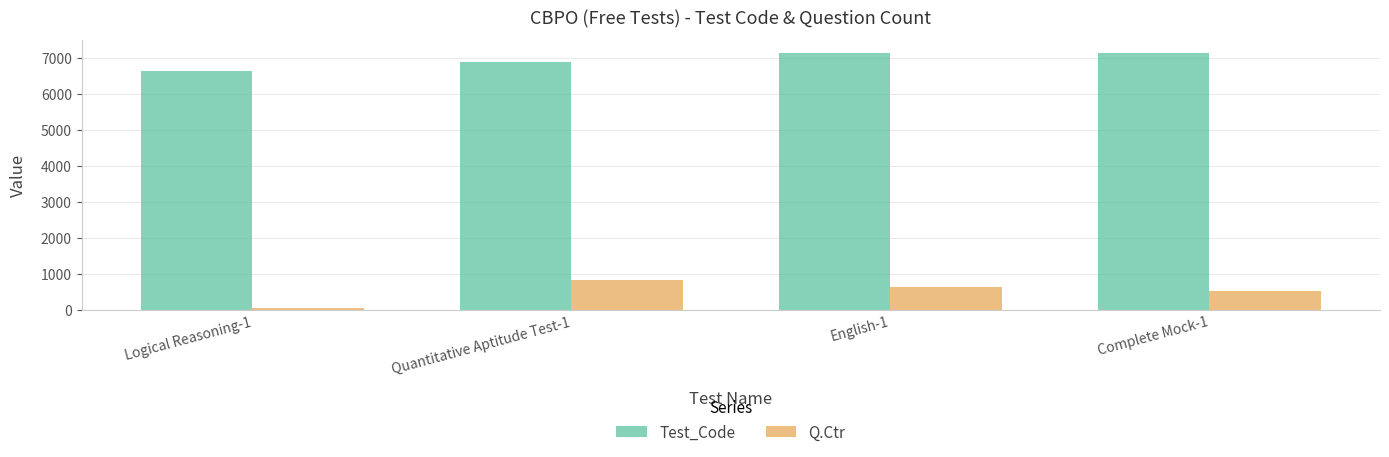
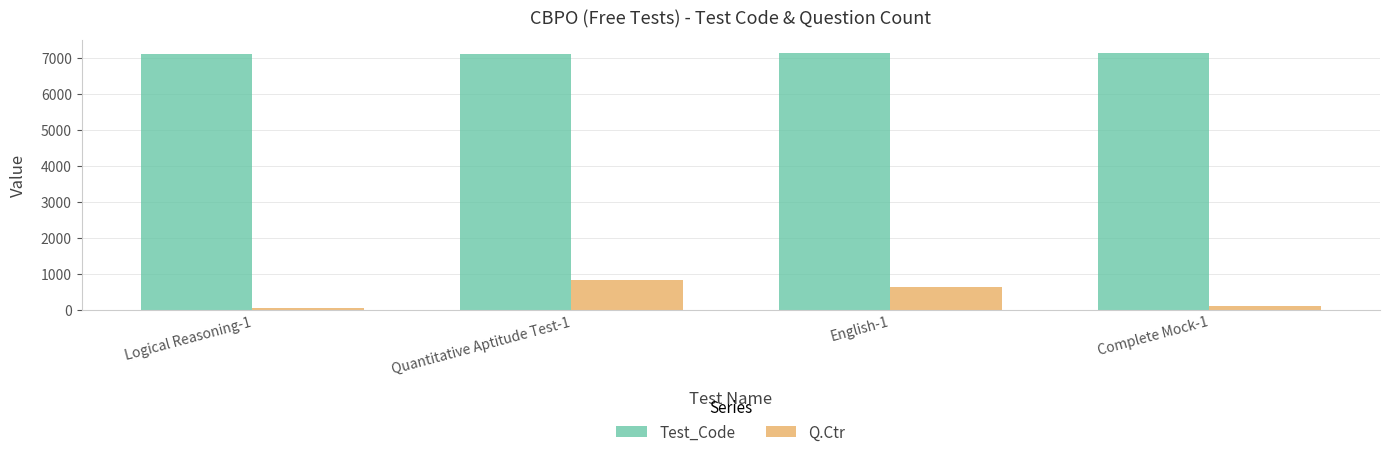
Test_Code, Logical Reasoning-1: 6600 -> 7100
Test_Code, Quantitative Aptitude Test-1: 6900 -> 7100
Q.Ctr, Complete Mock-1: 500 -> 100
